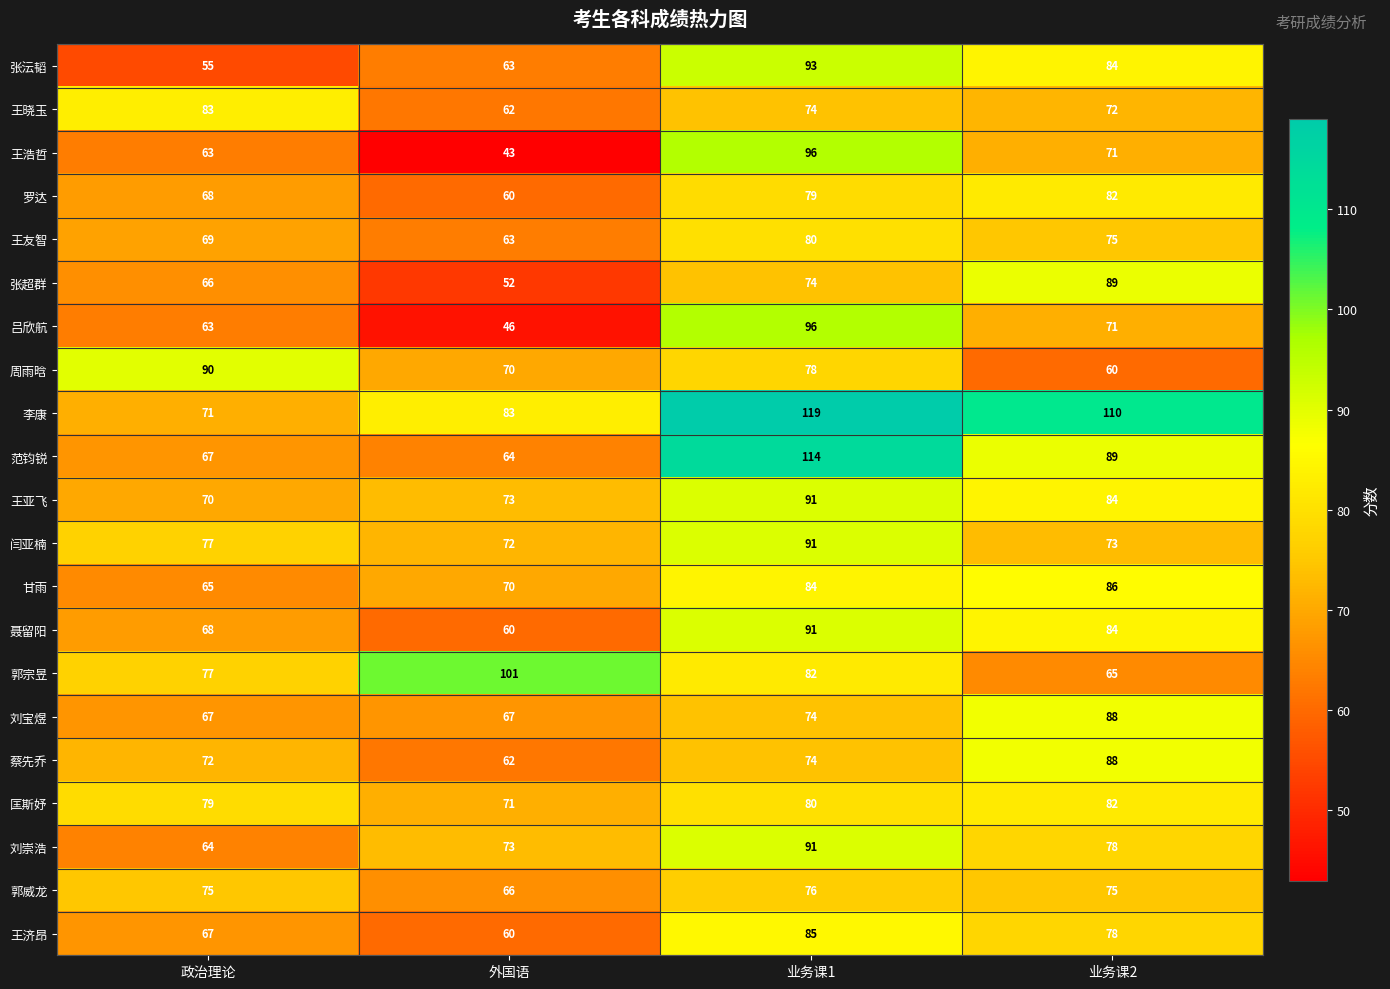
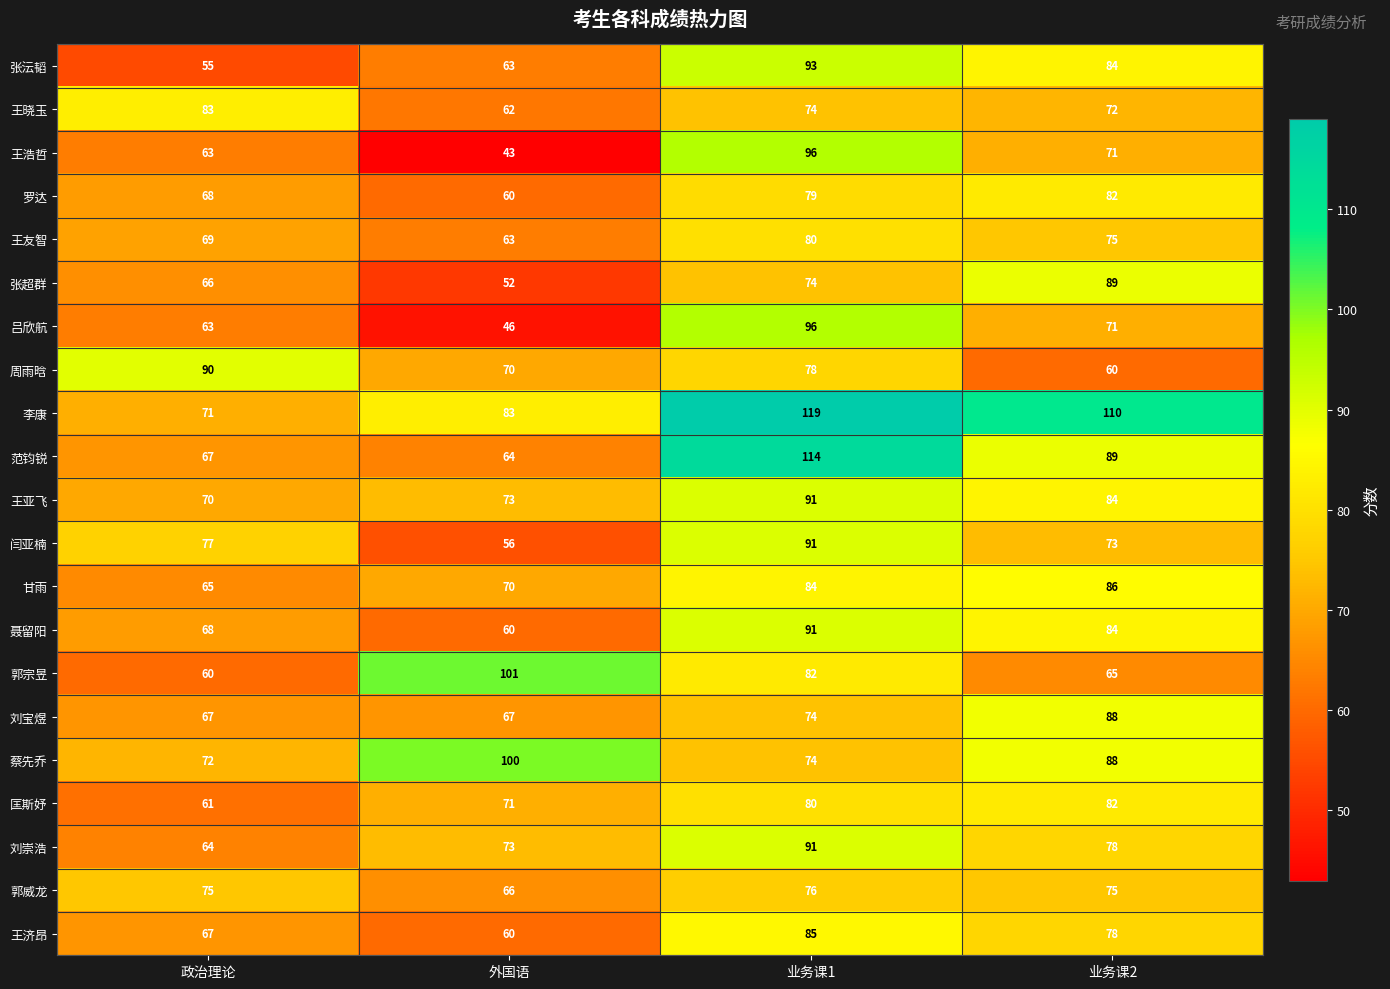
闫亚楠, 外国语: 72 -> 56
郭宗昱, 政治理论: 77 -> 60
蔡先乔, 外国语: 62 -> 100
匡斯妤, 政治理论: 79 -> 61
